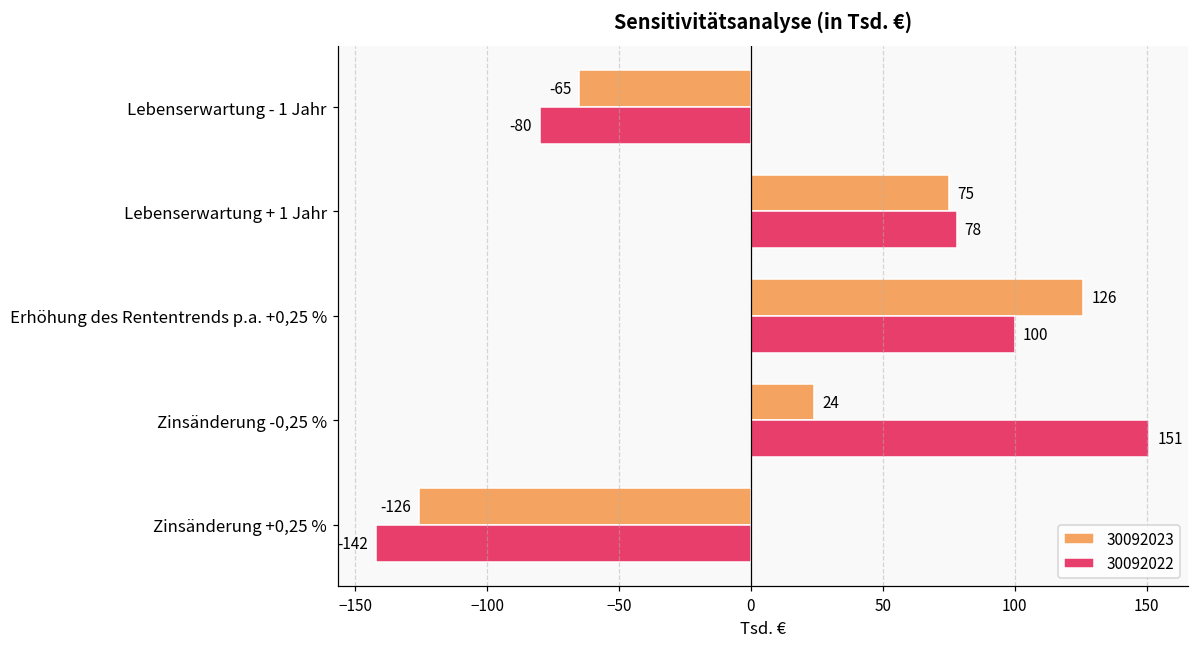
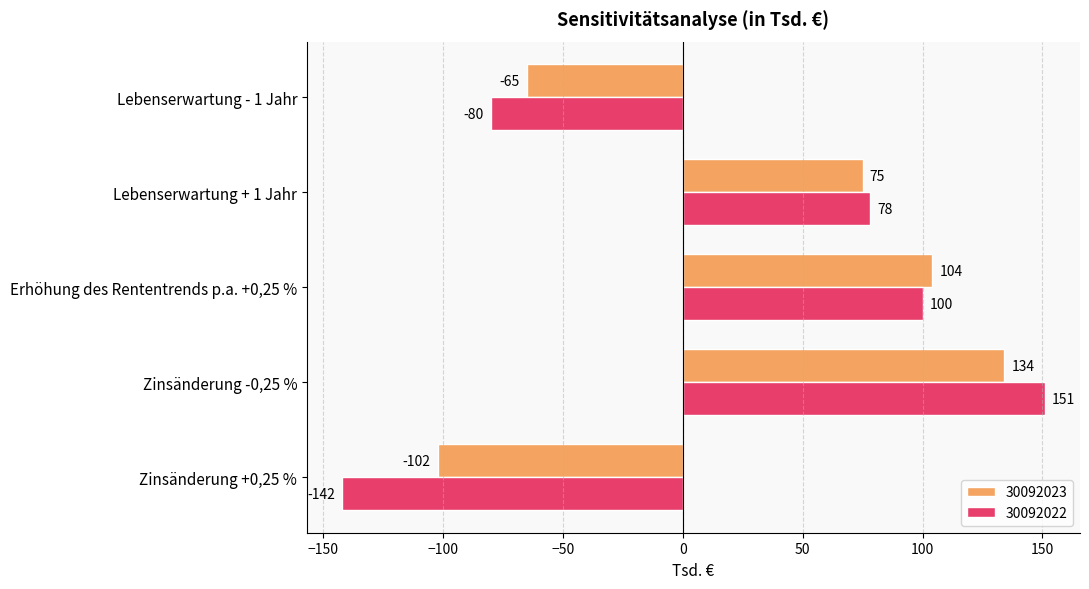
30092023, Erhöhung des Rententrends p.a. +0,25 %: 126 -> 104
30092023, Zinsänderung -0,25 %: 24 -> 134
30092023, Zinsänderung +0,25 %: -126 -> -102
